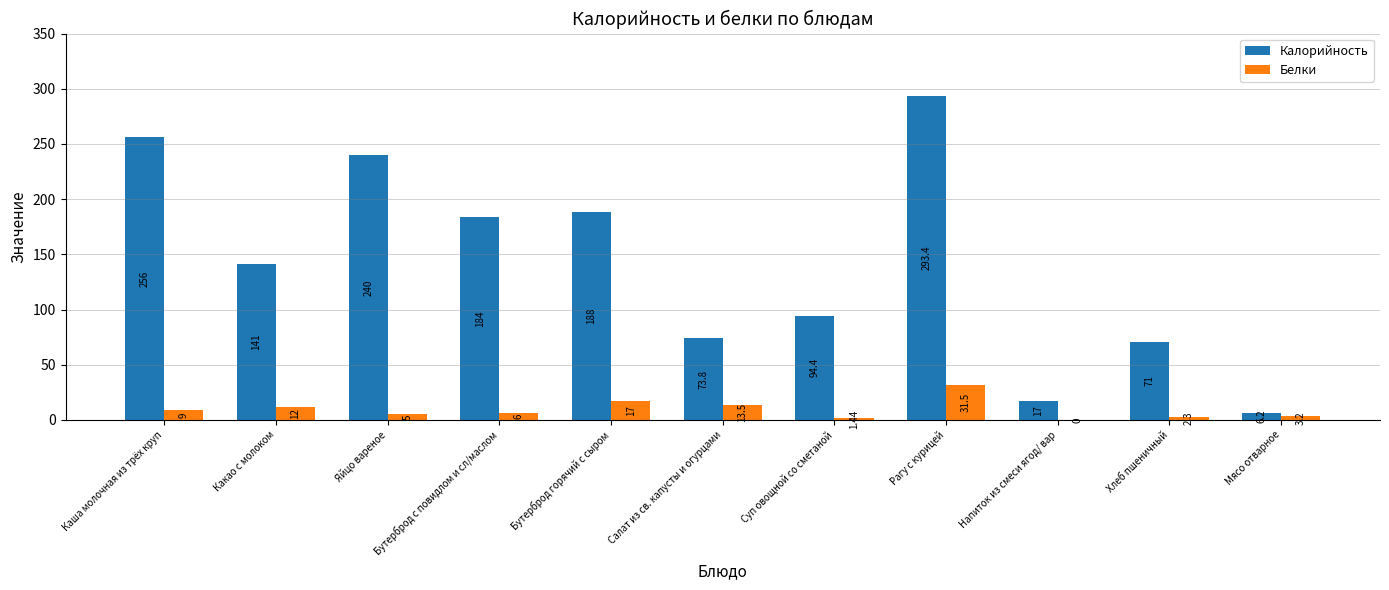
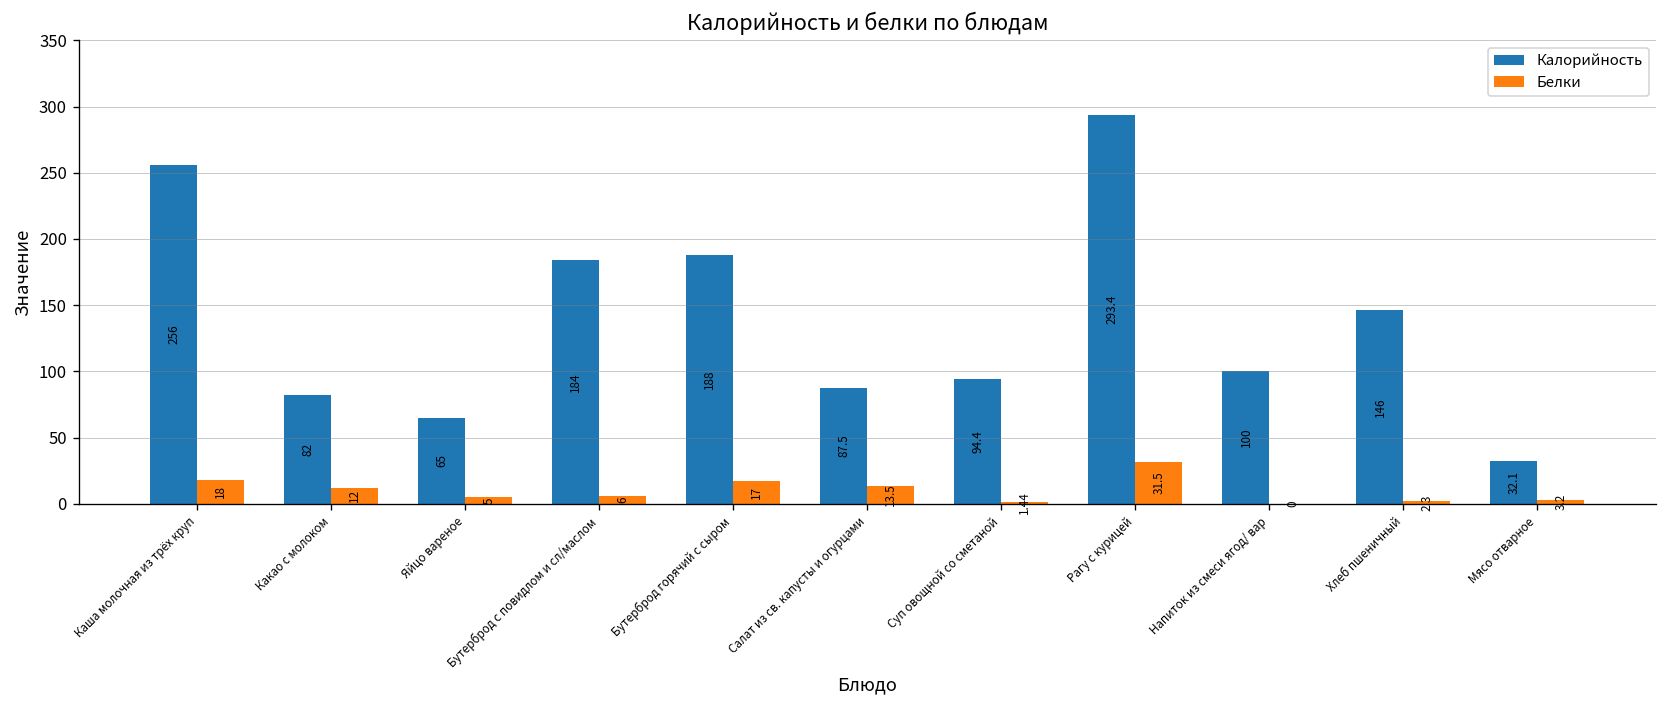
Белки, Каша молочная из трёх круп: 9 -> 18
Калорийность, Какао с молоком: 141 -> 82
Калорийность, Яйцо вареное: 240 -> 65
Калорийность, Салат из св. капусты и огурцами: 73.8 -> 87.5
Калорийность, Напиток из смеси ягод/ вар: 17 -> 100
Калорийность, Хлеб пшеничный: 71 -> 146
Калорийность, Мясо отварное: 6.2 -> 32.1
